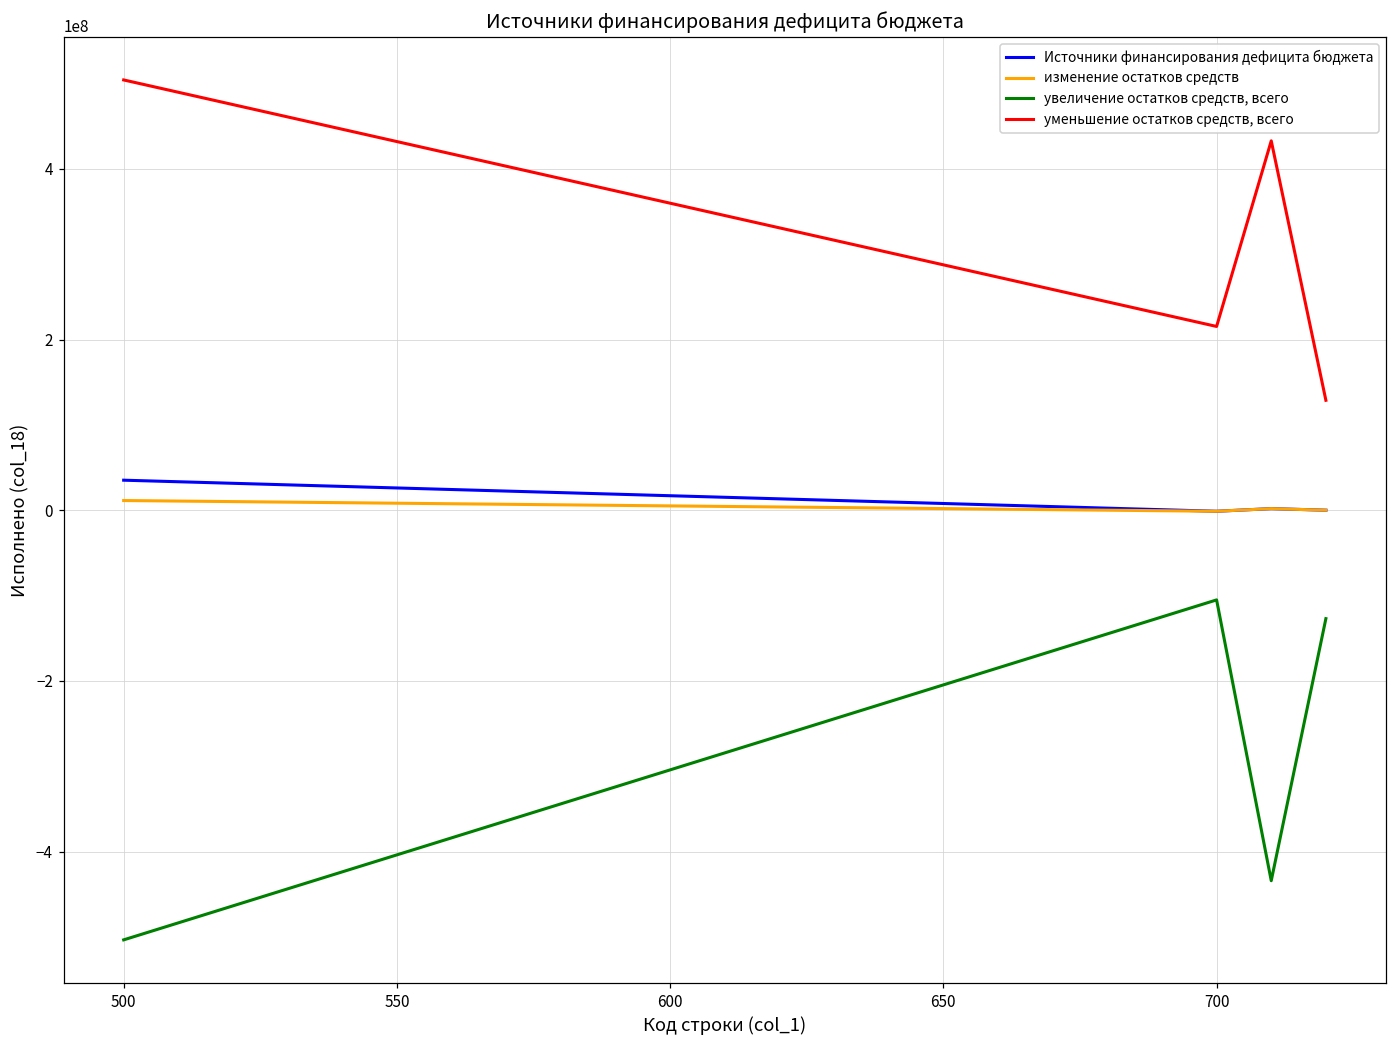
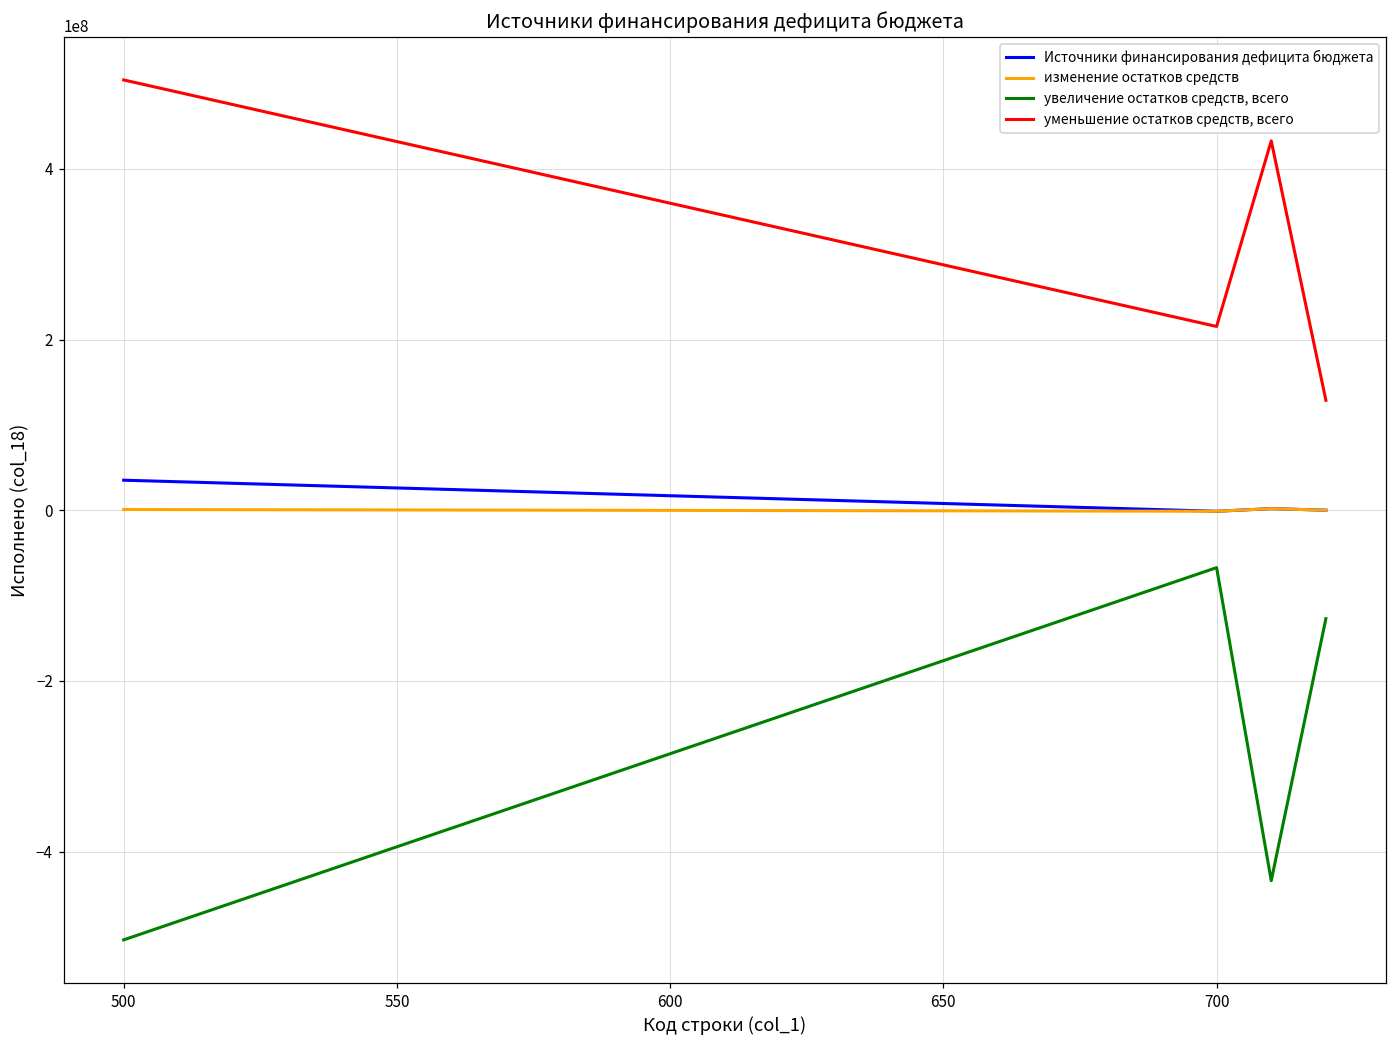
изменение остатков средств, 500: 10000000 -> 0
увеличение остатков средств, всего, 700: -110000000 -> -70000000
